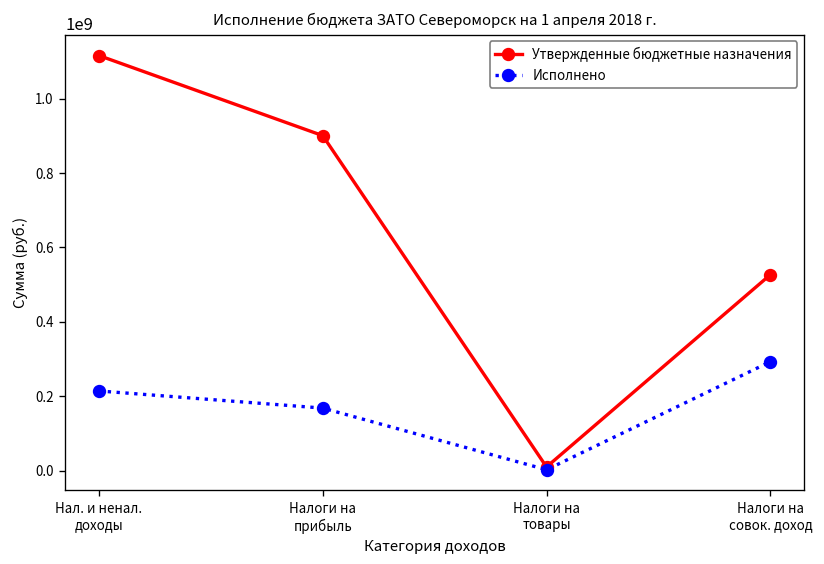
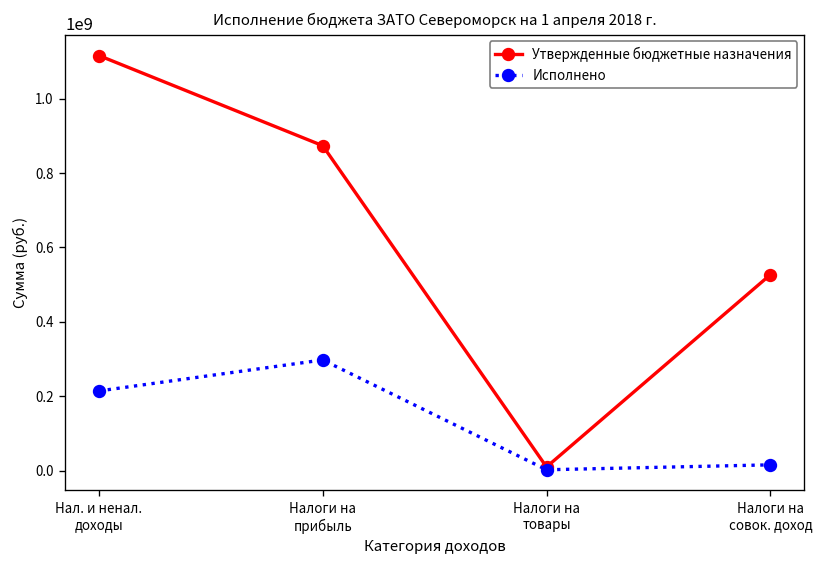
Утвержденные бюджетные назначения, Налоги на прибыль: 900000000 -> 870000000
Исполнено, Налоги на прибыль: 170000000 -> 300000000
Исполнено, Налоги на совок. доход: 290000000 -> 20000000
